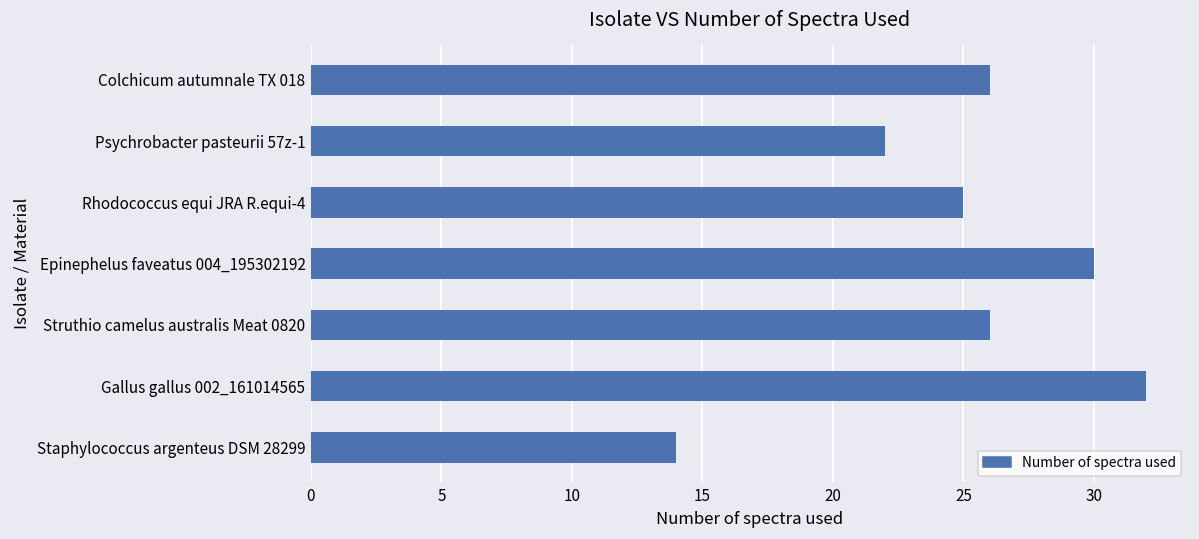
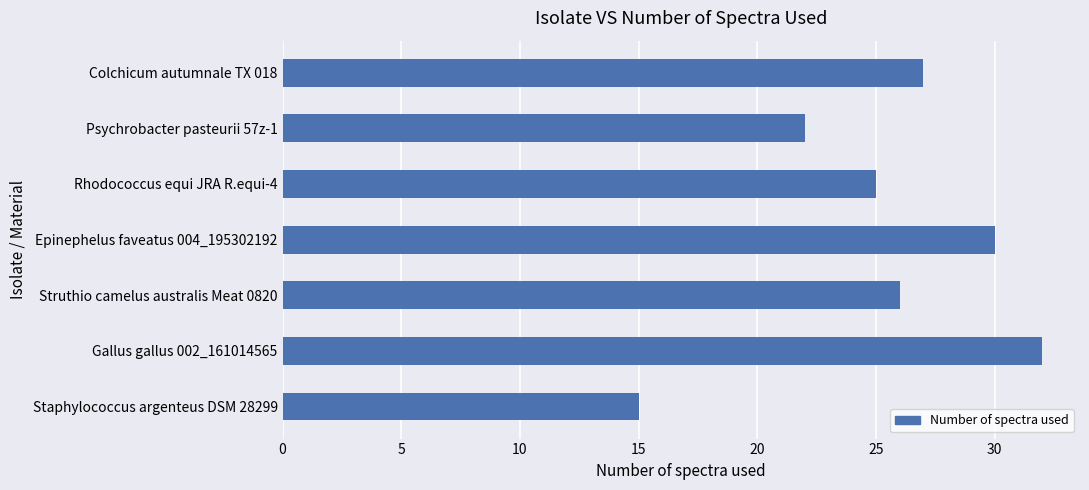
Colchicum autumnale TX 018: 26 -> 27
Staphylococcus argenteus DSM 28299: 14 -> 15
